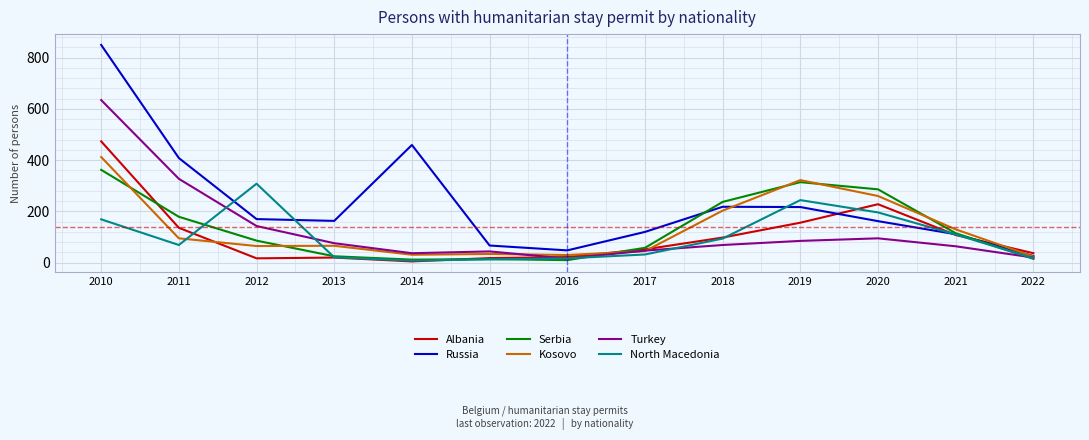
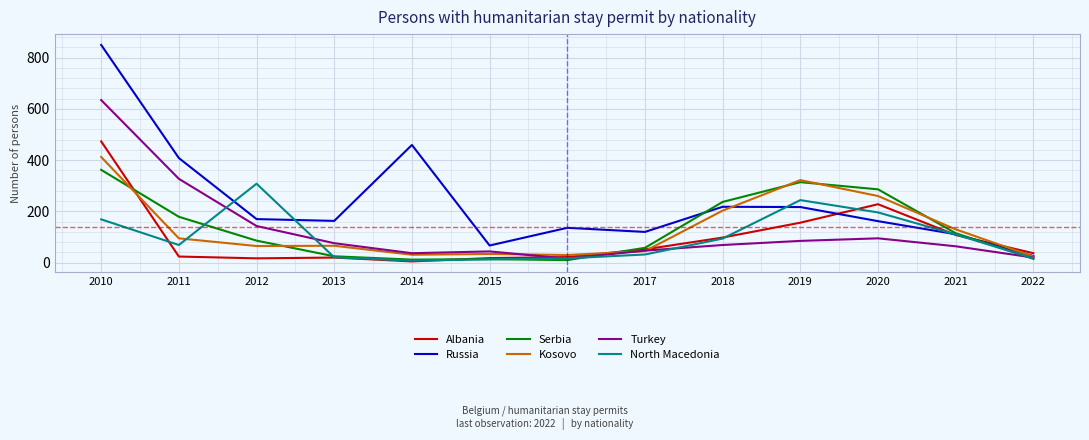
Albania, 2011: 140 -> 20
Russia, 2016: 50 -> 140
